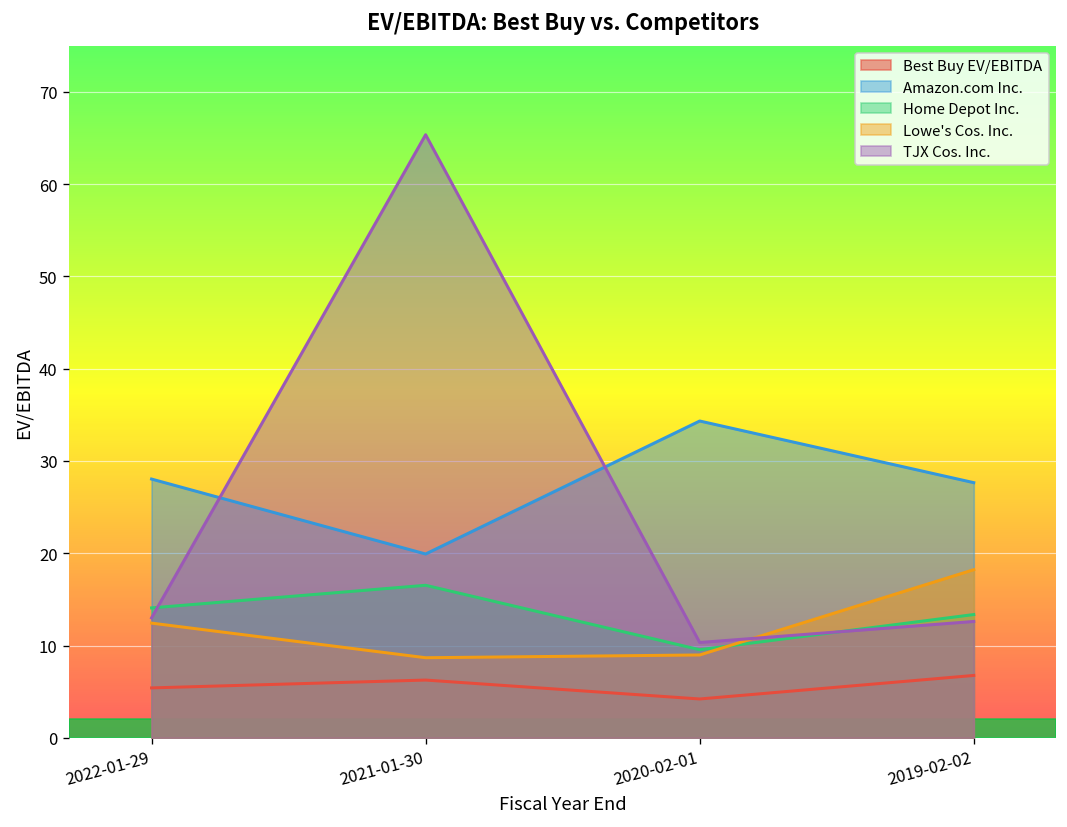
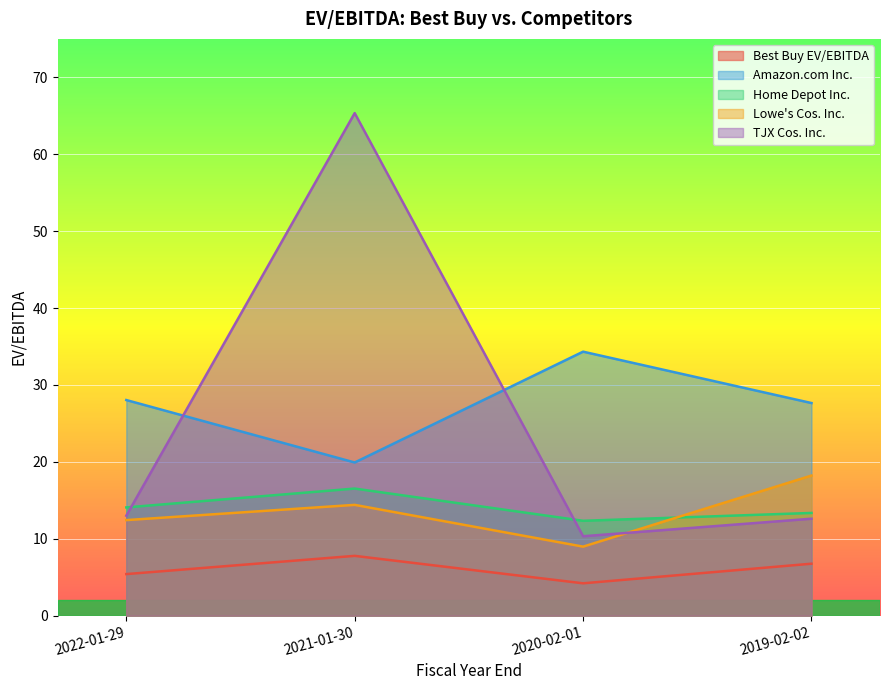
Best Buy EV/EBITDA, 2021-01-30: 6 -> 8
Lowe's Cos. Inc., 2021-01-30: 9 -> 14
Home Depot Inc., 2020-02-01: 10 -> 12
